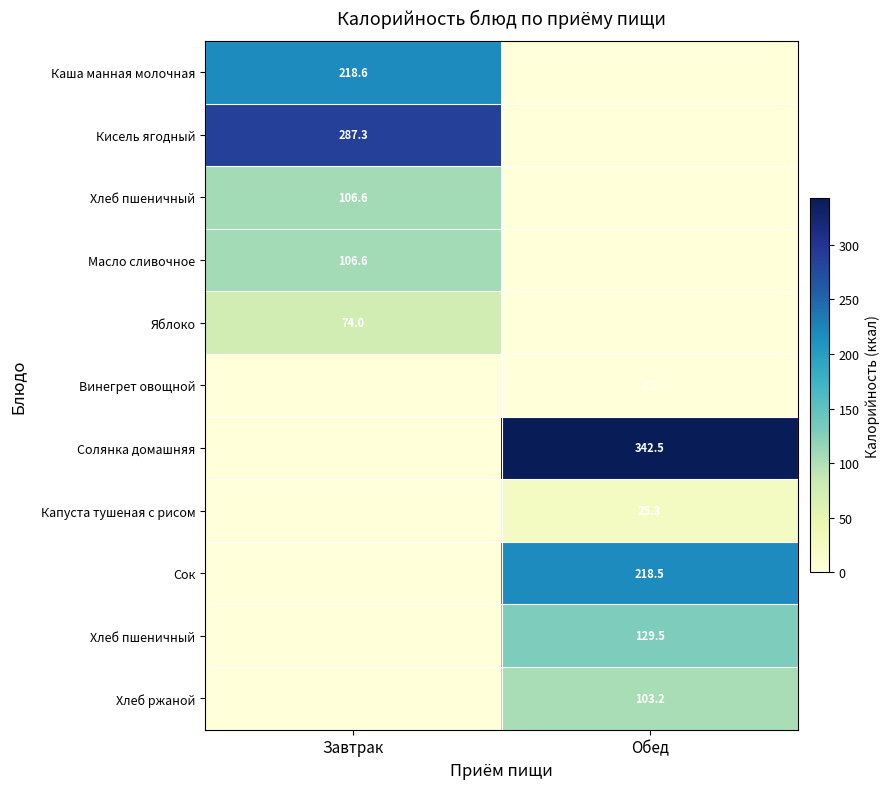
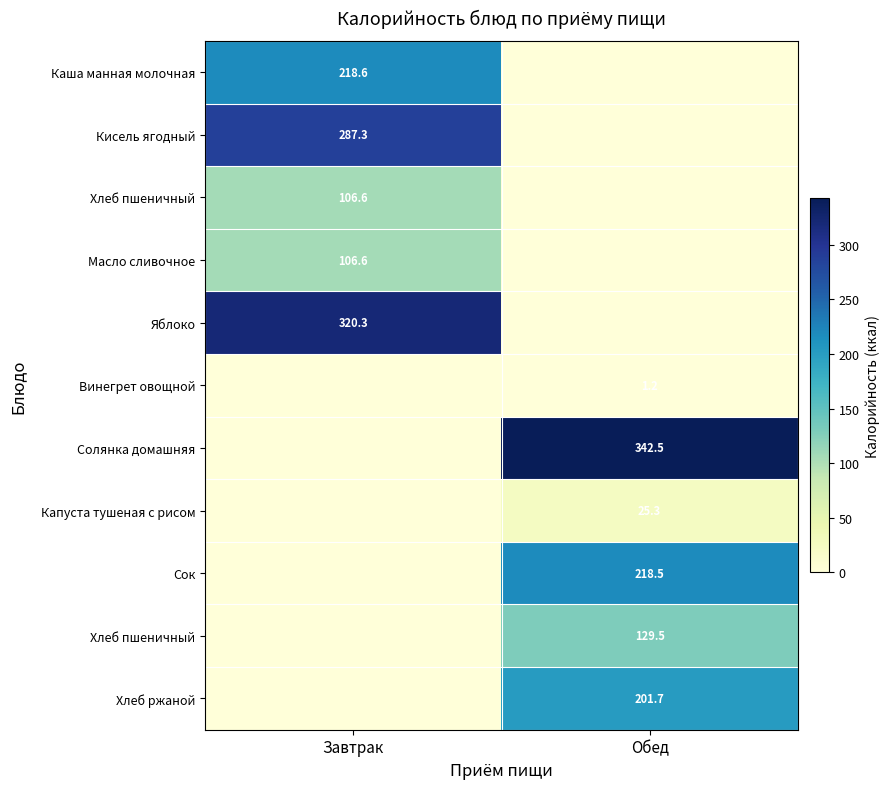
Яблоко, Завтрак: 74.0 -> 320.3
Хлеб ржаной, Обед: 103.2 -> 201.7
